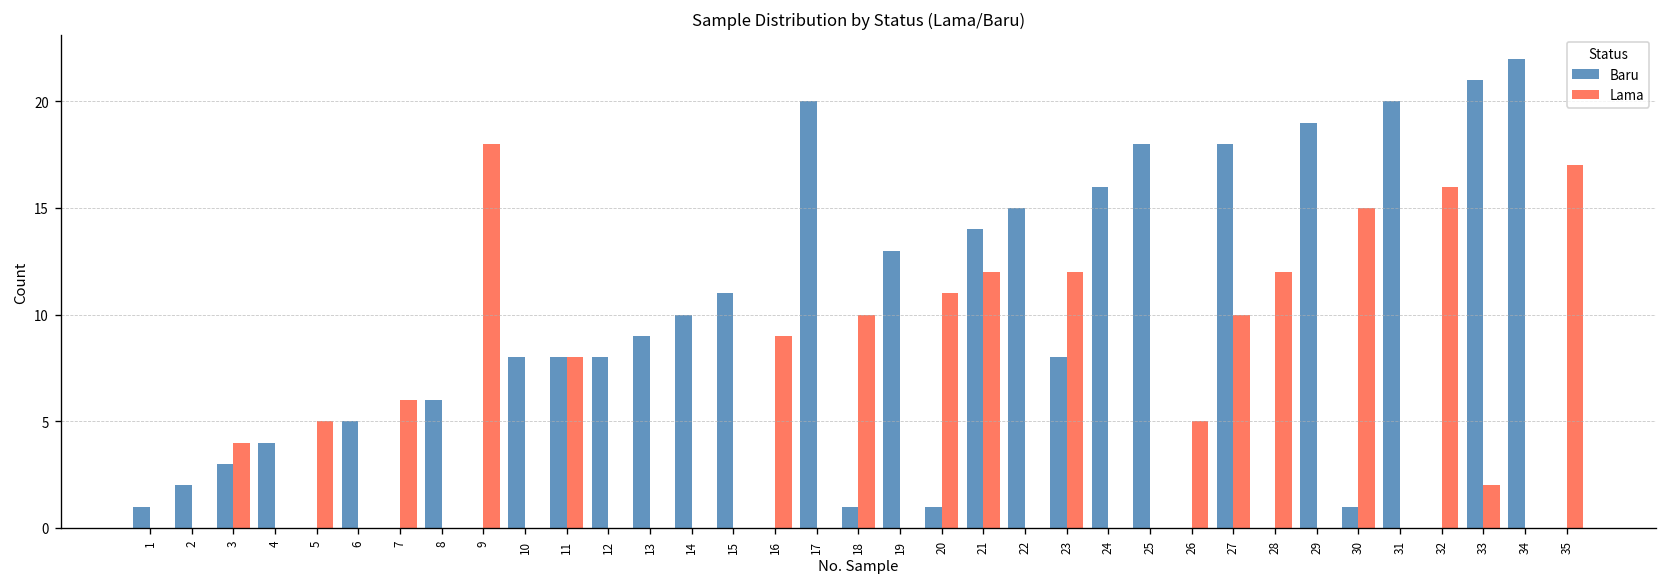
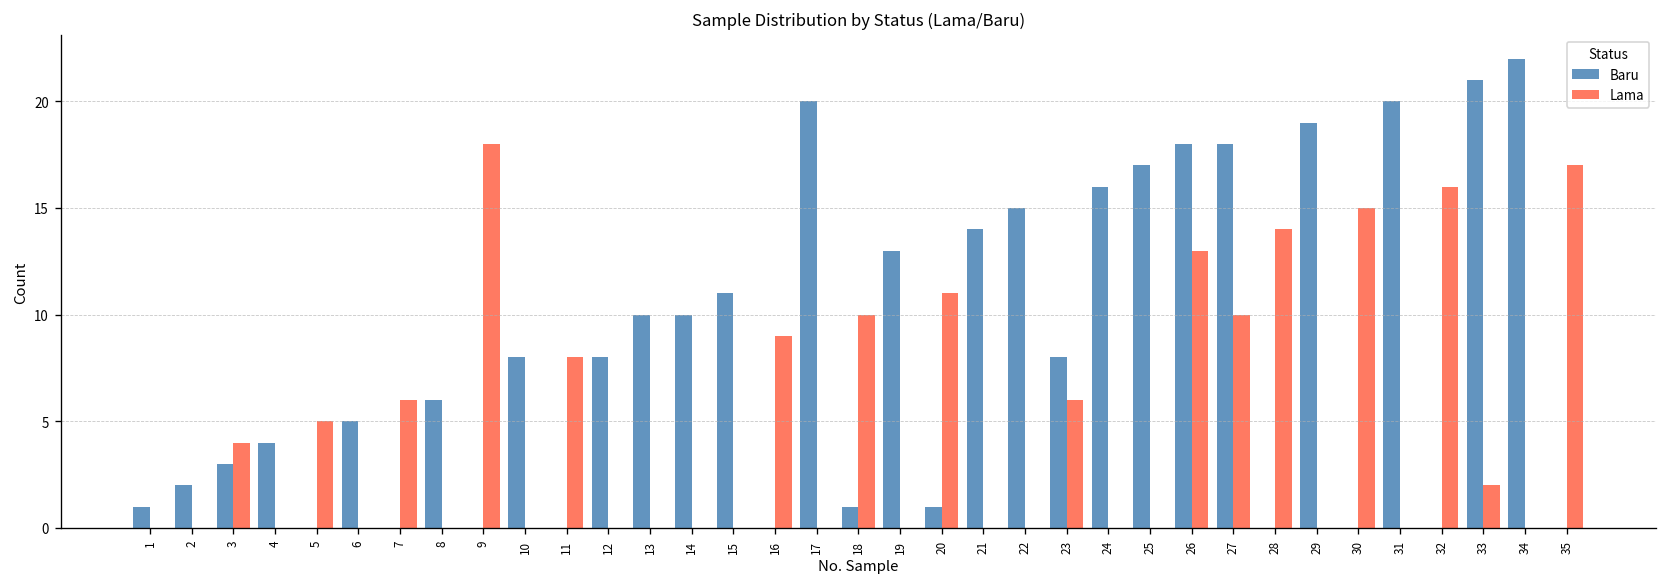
Baru, 11: 8 -> 0
Baru, 13: 9 -> 10
Lama, 21: 12 -> 0
Lama, 23: 12 -> 6
Baru, 25: 18 -> 17
Baru, 26: 0 -> 18
Lama, 26: 5 -> 13
Lama, 28: 12 -> 14
Baru, 30: 1 -> 0
